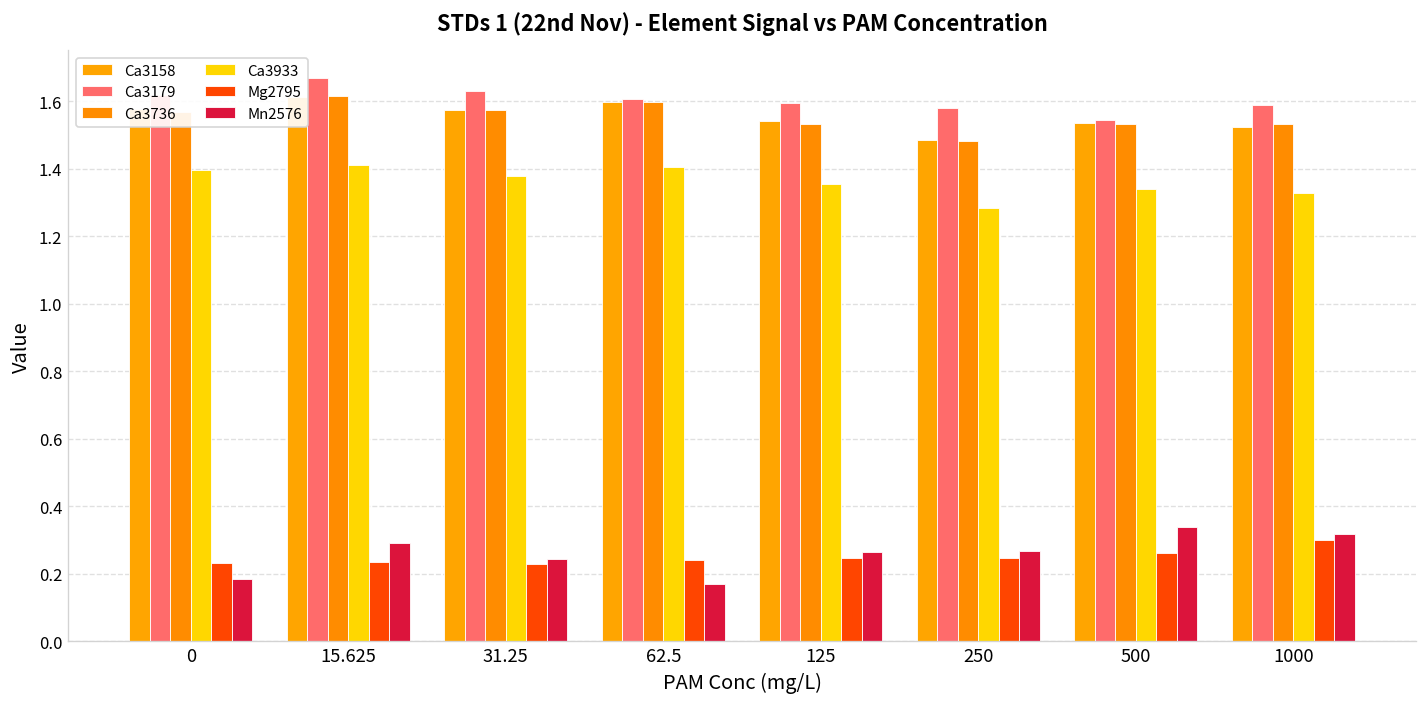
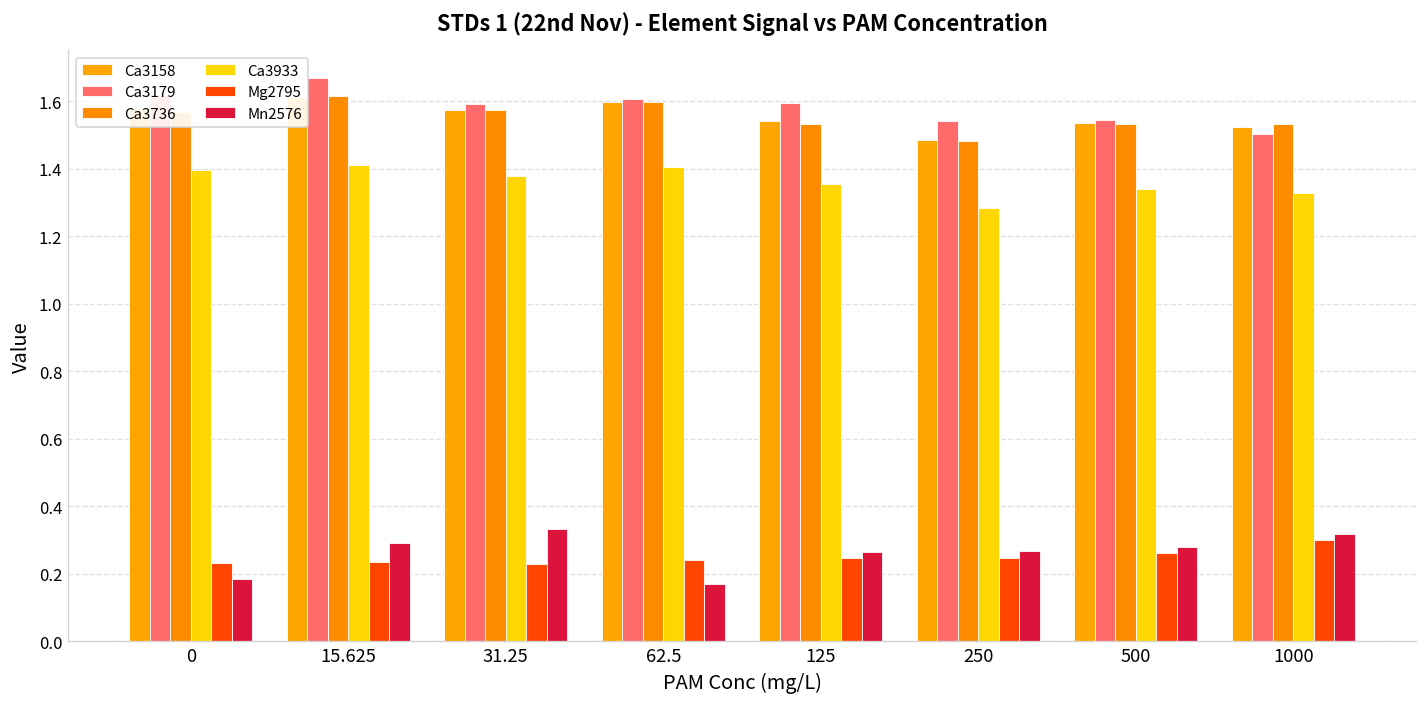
Ca3179, 31.25: 1.63 -> 1.59
Mn2576, 31.25: 0.24 -> 0.33
Ca3179, 250: 1.58 -> 1.54
Mn2576, 500: 0.34 -> 0.28
Ca3179, 1000: 1.59 -> 1.50
